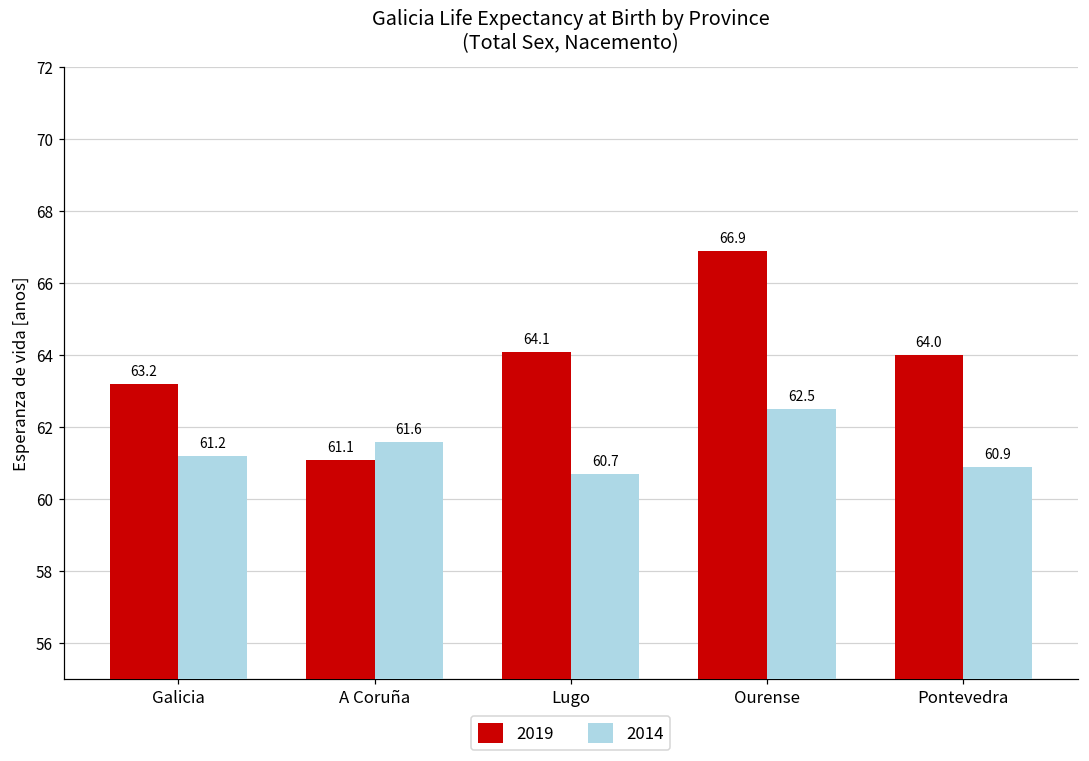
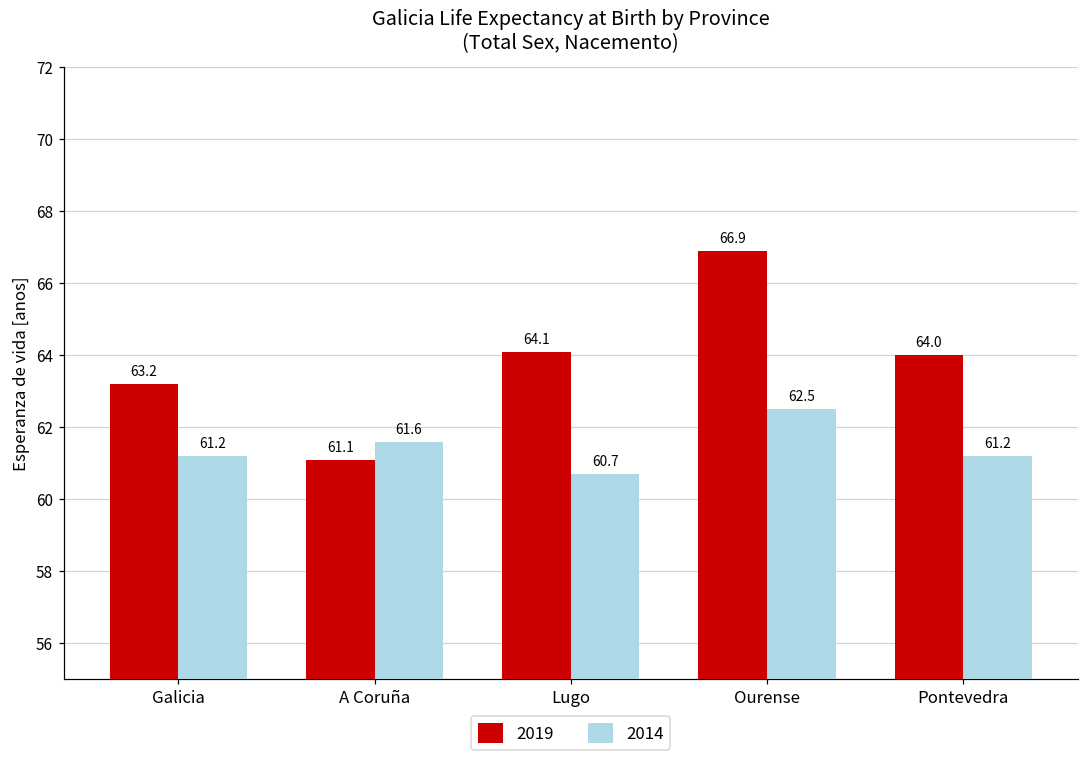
2014, Pontevedra: 60.9 -> 61.2
